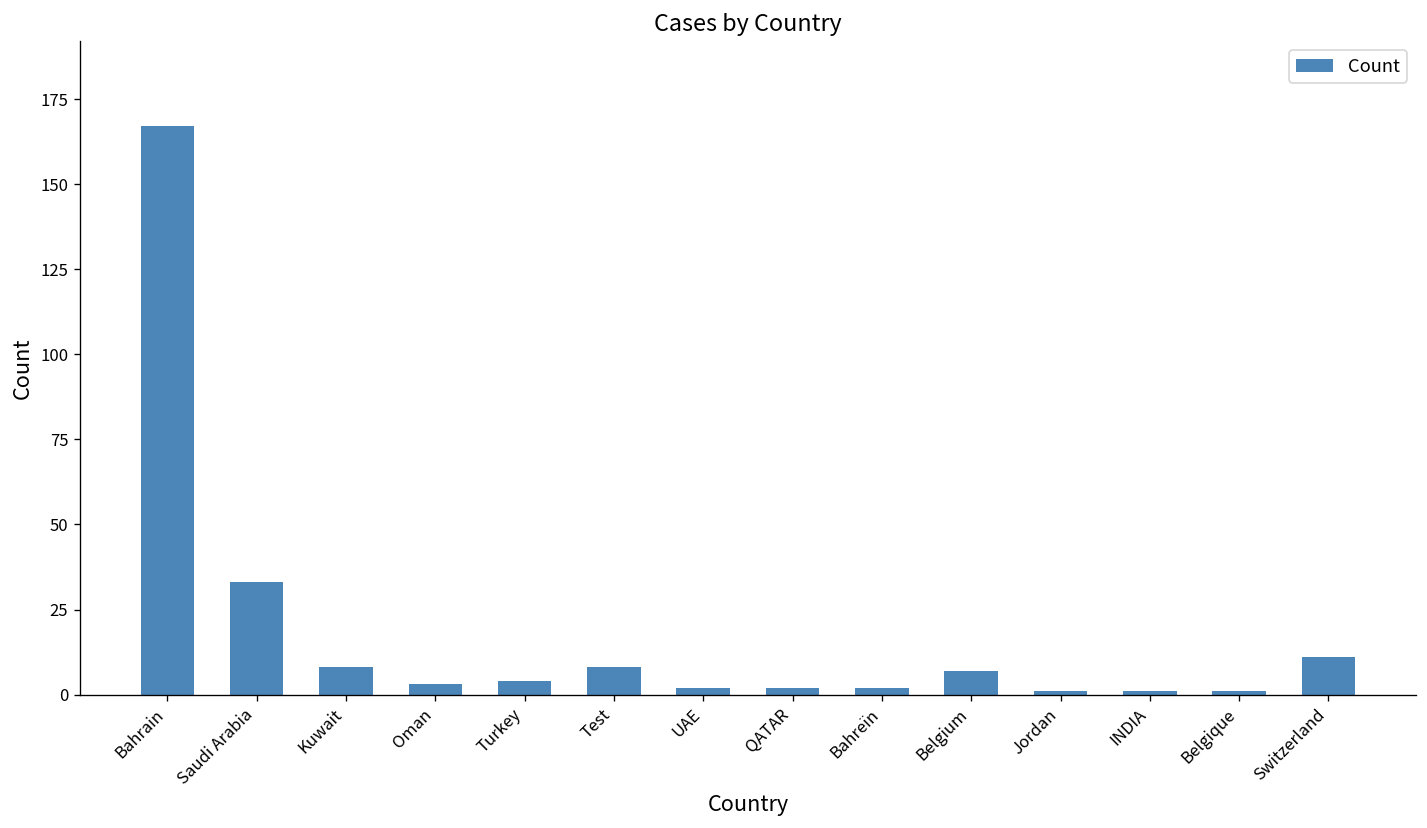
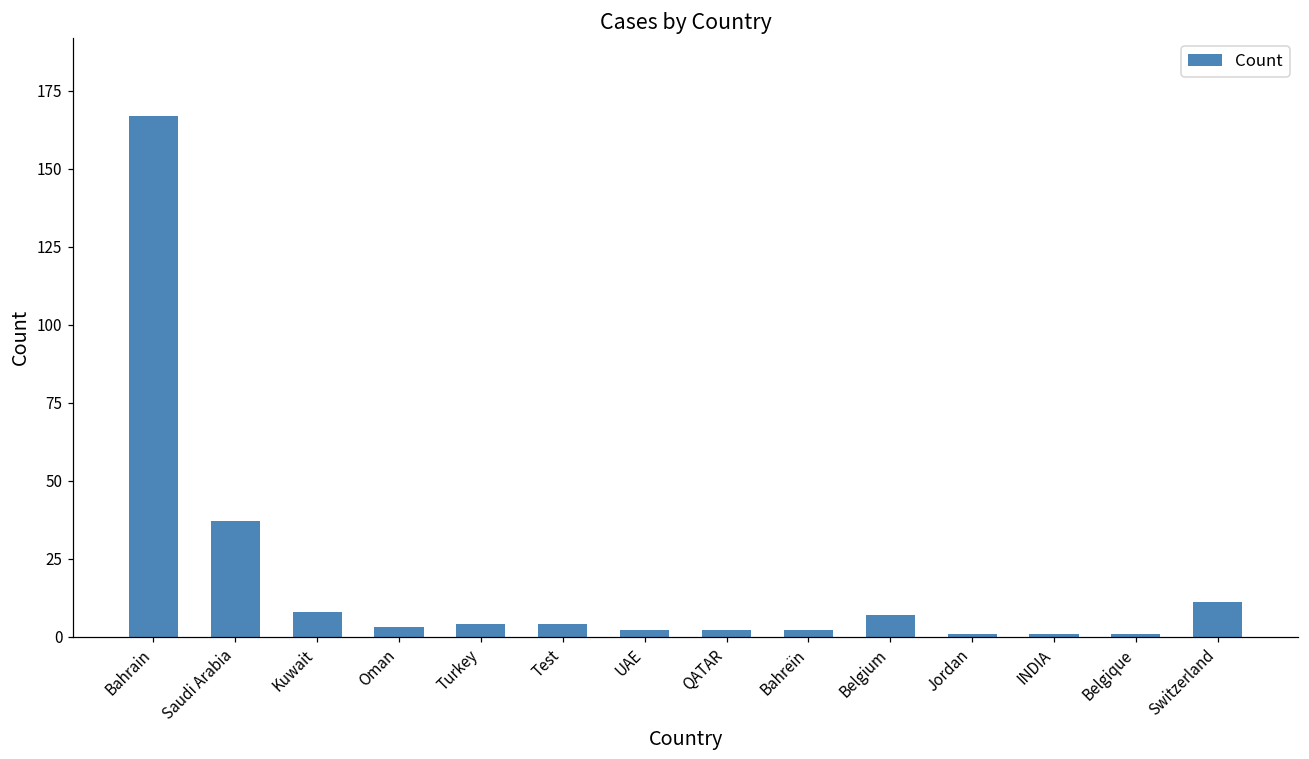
Saudi Arabia: 33 -> 37
Test: 8 -> 4
